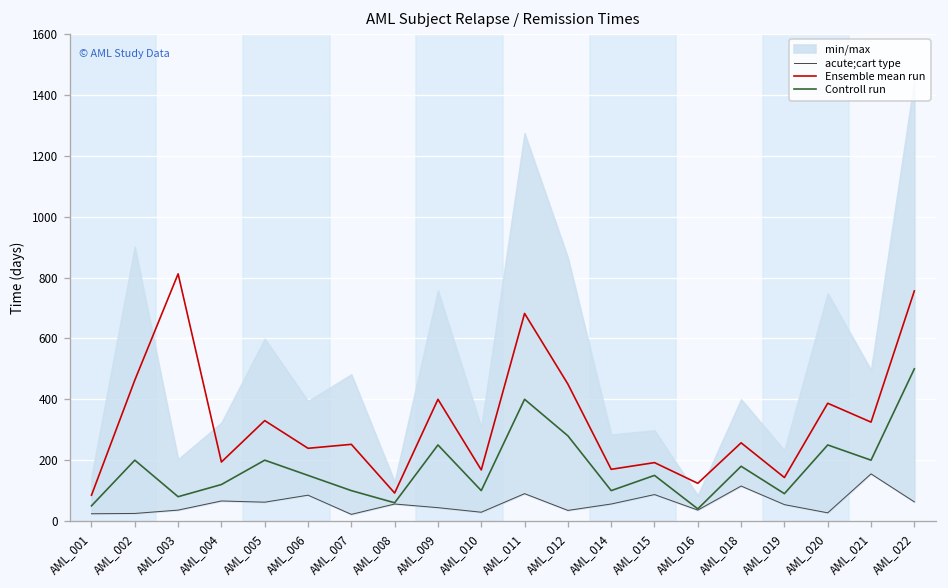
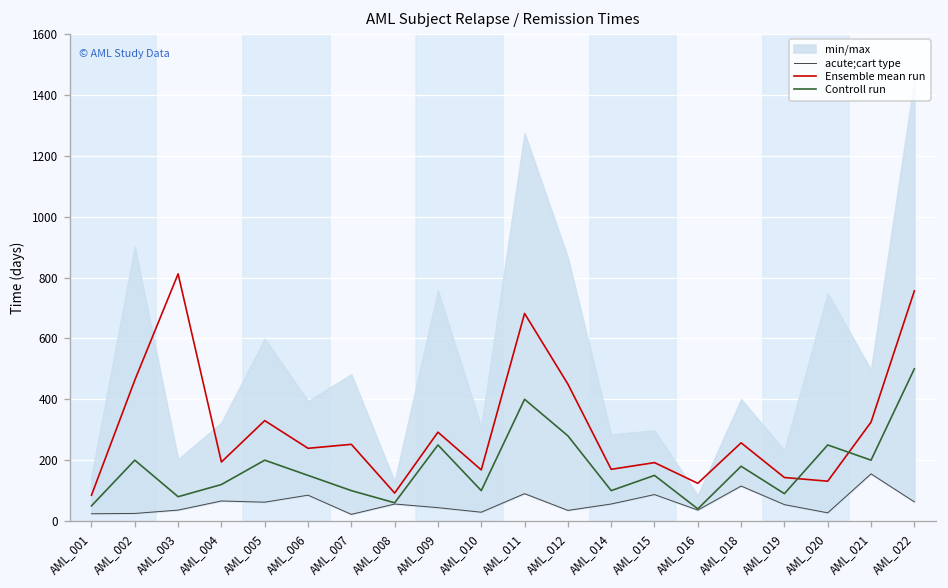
Ensemble mean run, AML_009: 400 -> 290
Ensemble mean run, AML_020: 390 -> 130
